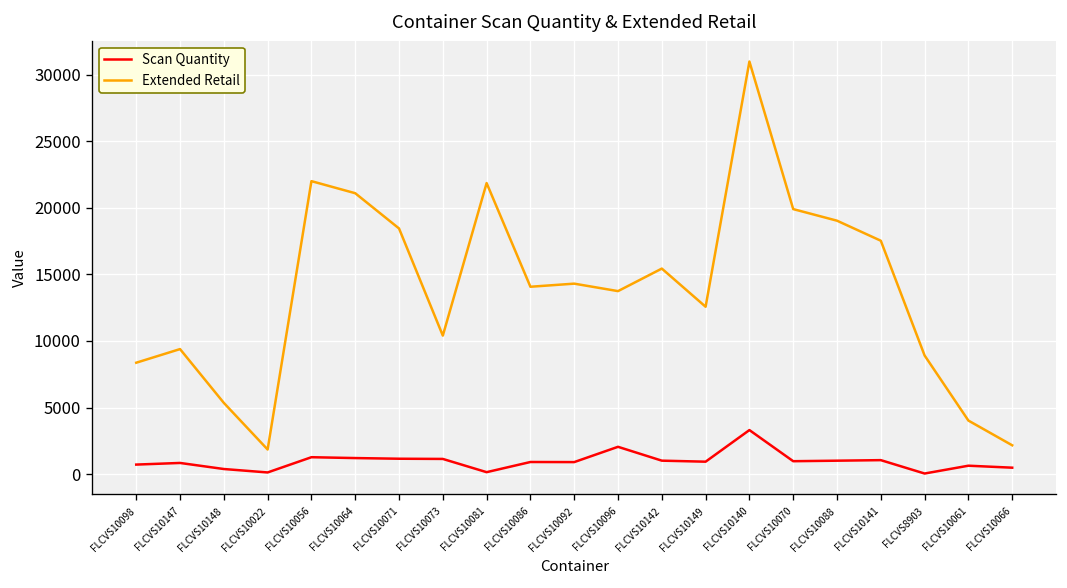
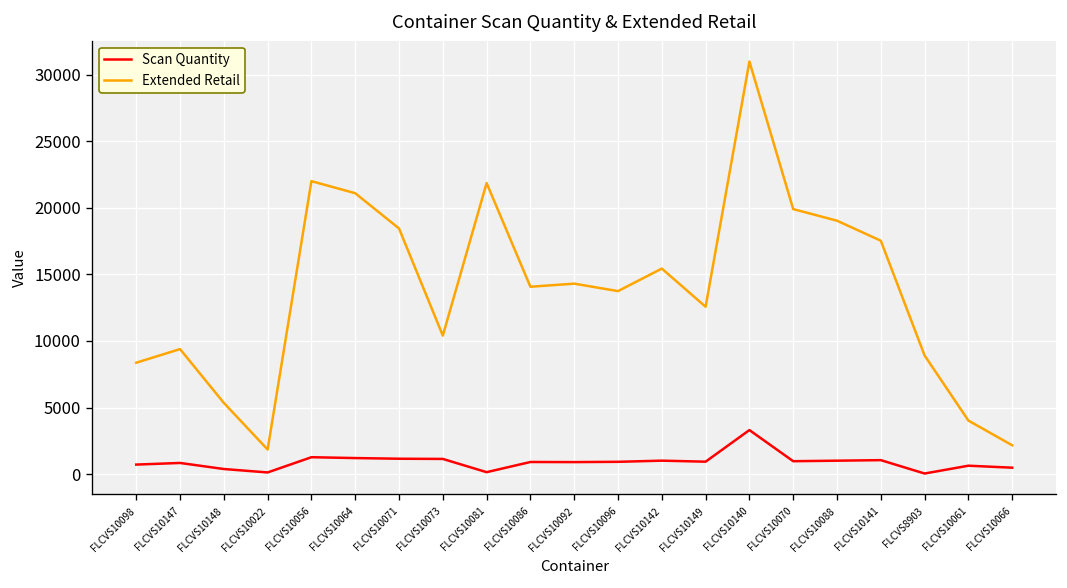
Scan Quantity, FLCVS10096: 2000 -> 900
